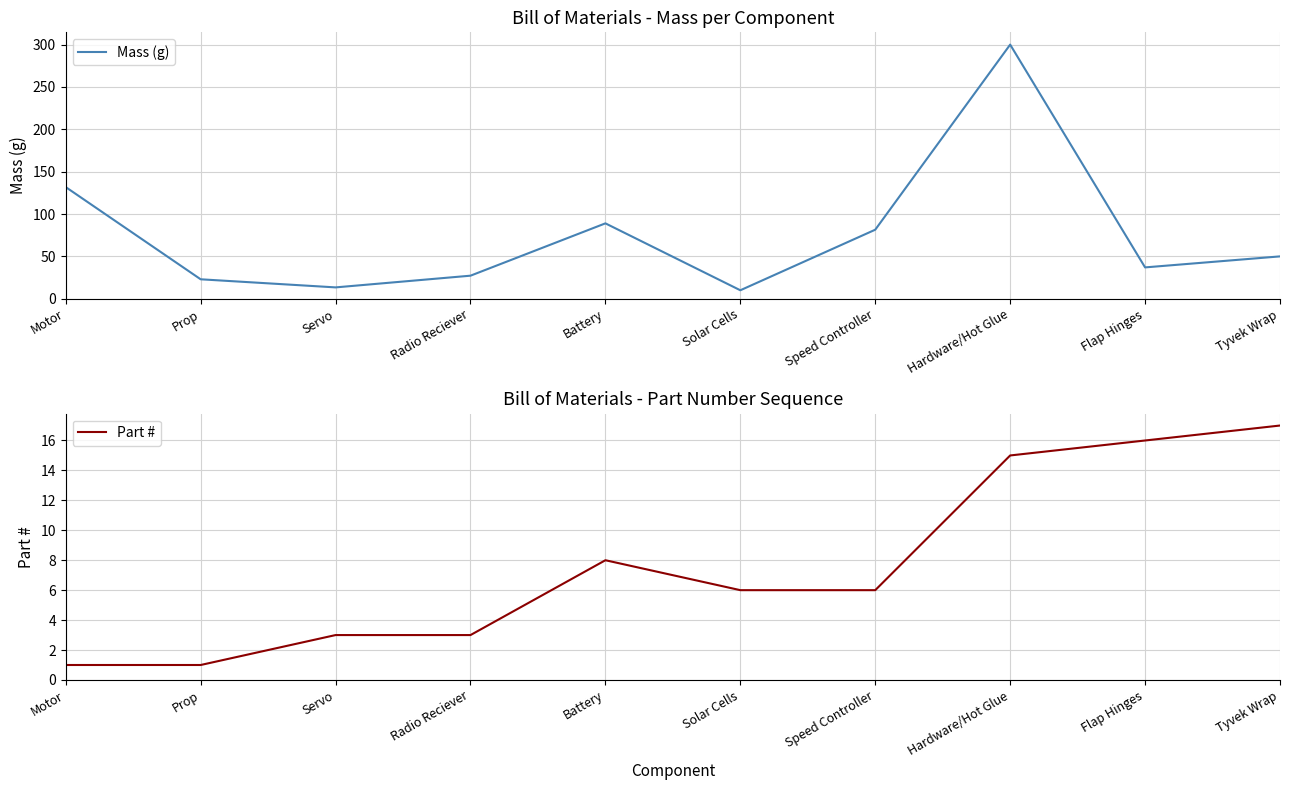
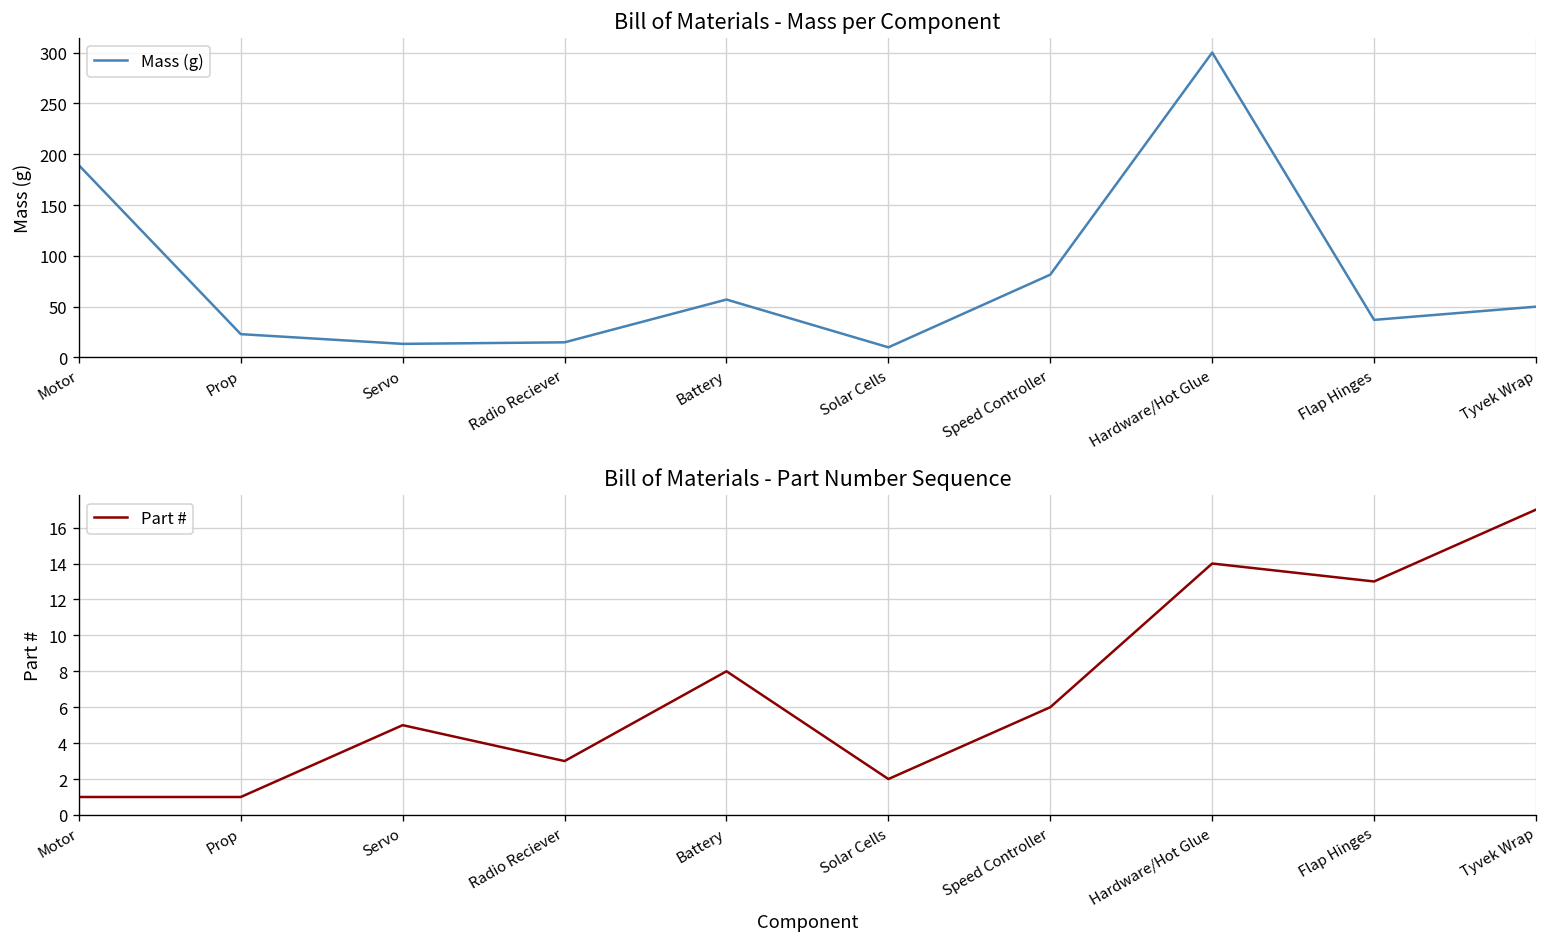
Bill of Materials - Mass per Component, Motor: 130 -> 190
Bill of Materials - Mass per Component, Radio Reciever: 30 -> 10
Bill of Materials - Mass per Component, Battery: 90 -> 60
Bill of Materials - Part Number Sequence, Servo: 3 -> 5
Bill of Materials - Part Number Sequence, Solar Cells: 6 -> 2
Bill of Materials - Part Number Sequence, Hardware/Hot Glue: 15 -> 14
Bill of Materials - Part Number Sequence, Flap Hinges: 16 -> 13
